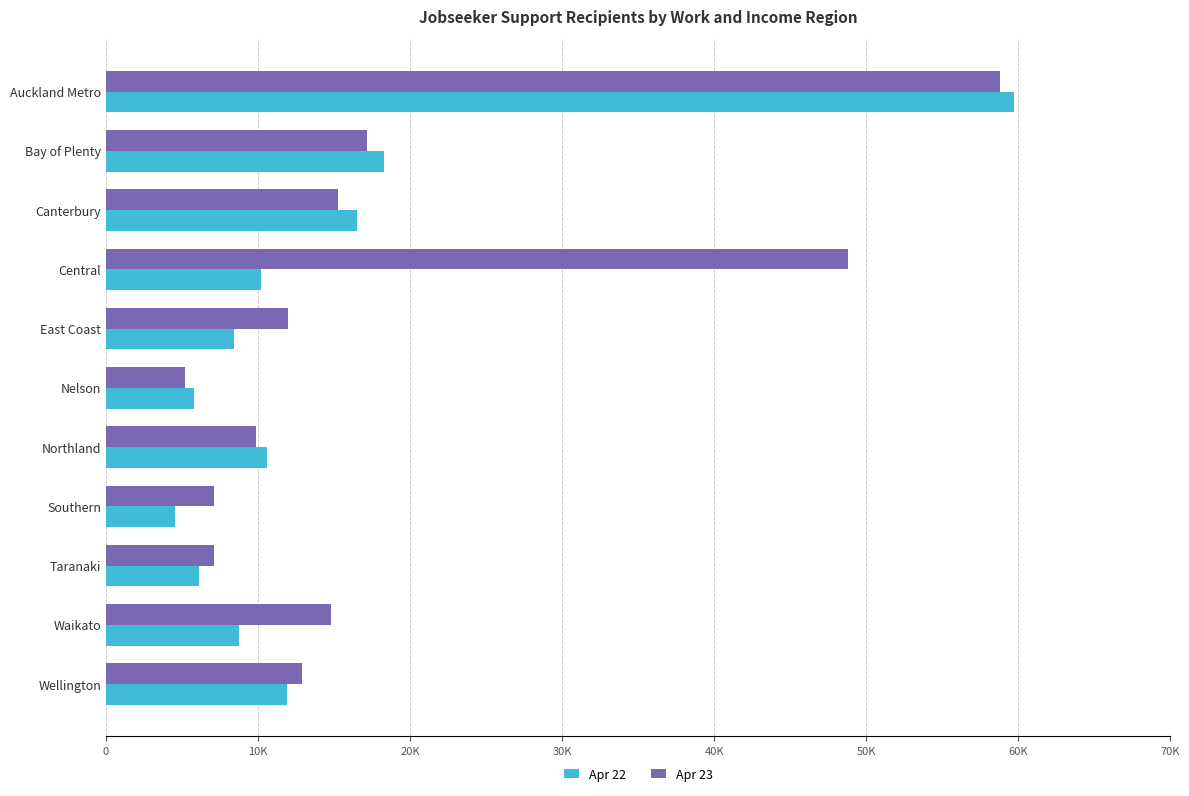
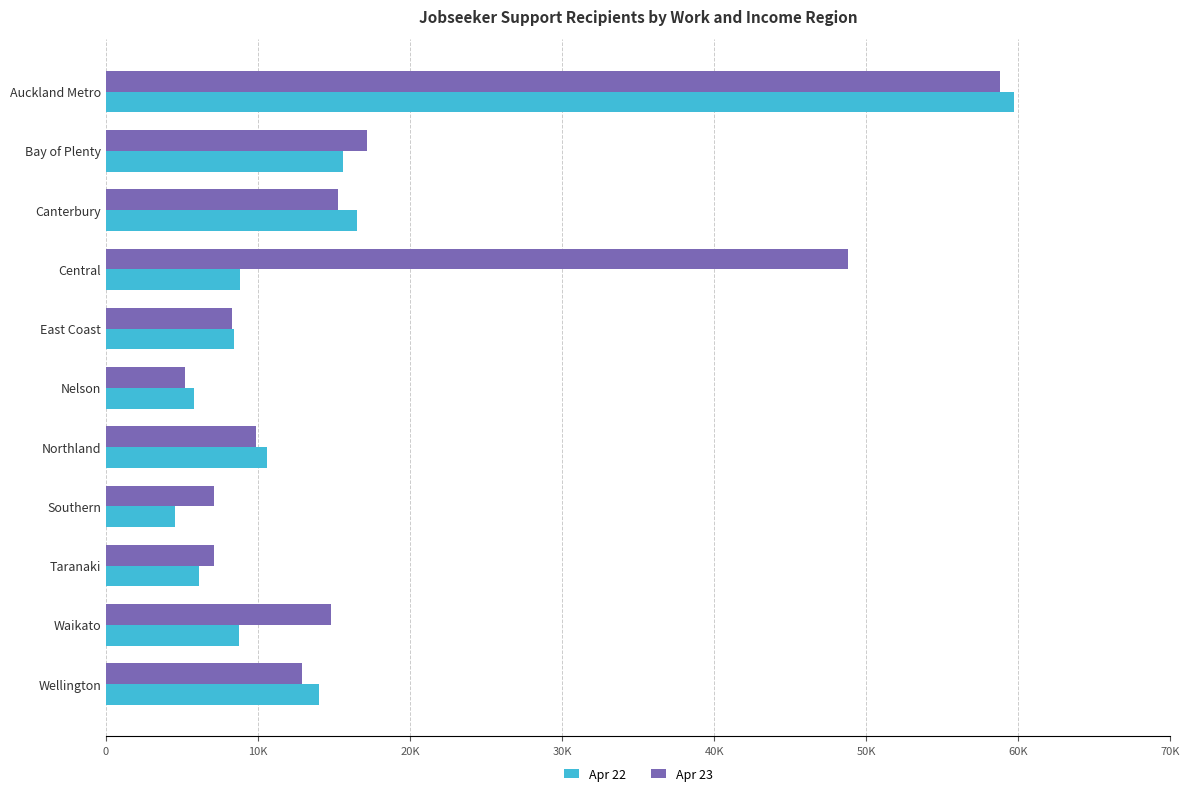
Apr 22, Bay of Plenty: 18300 -> 15600
Apr 22, Central: 10200 -> 8800
Apr 23, East Coast: 12000 -> 8300
Apr 22, Wellington: 11900 -> 14000
